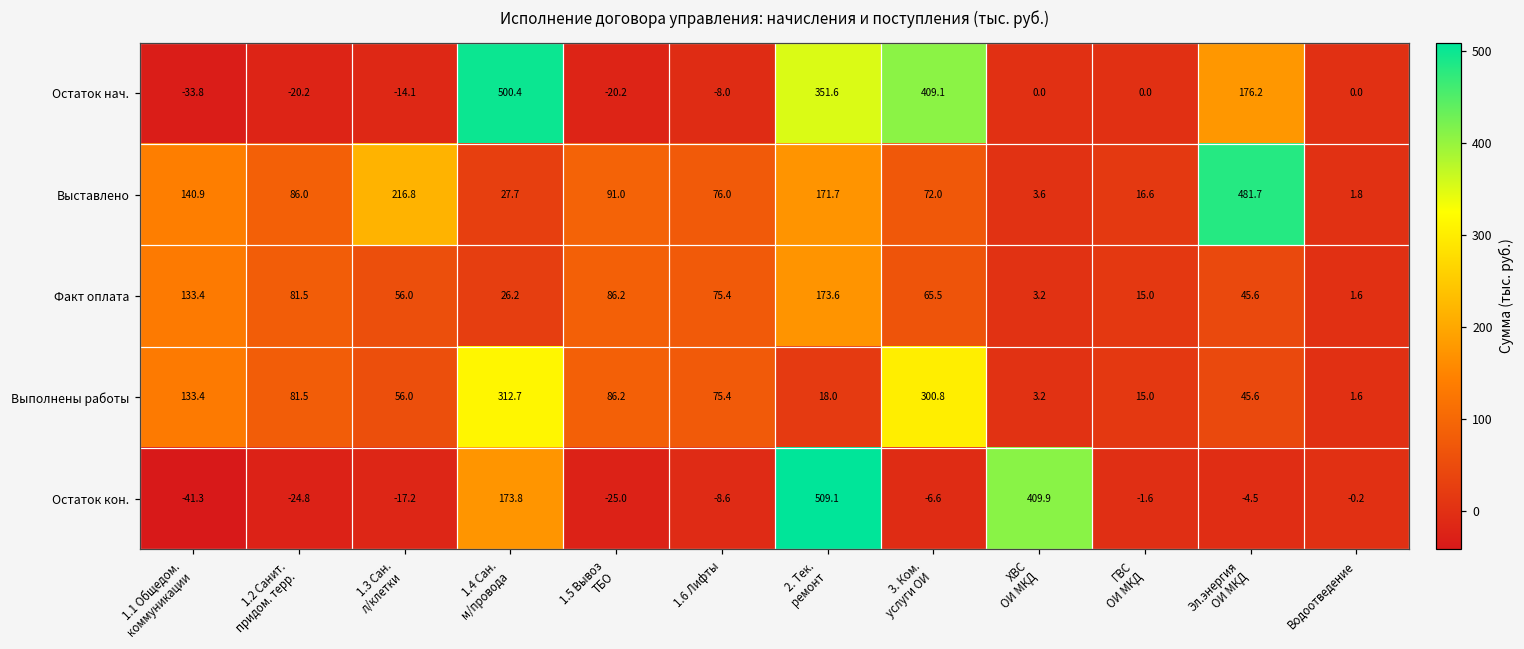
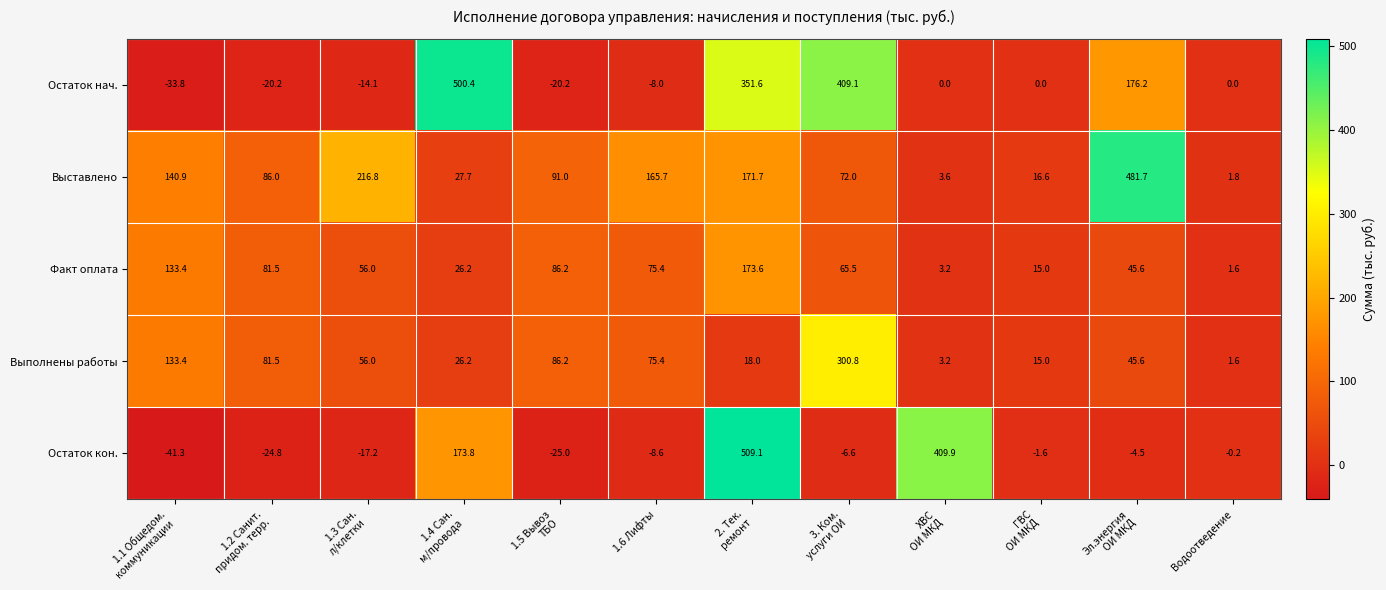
Выставлено, 1.6 Лифты: 76.0 -> 165.7
Выполнены работы, 1.4 Сан. м/провода: 312.7 -> 26.2
